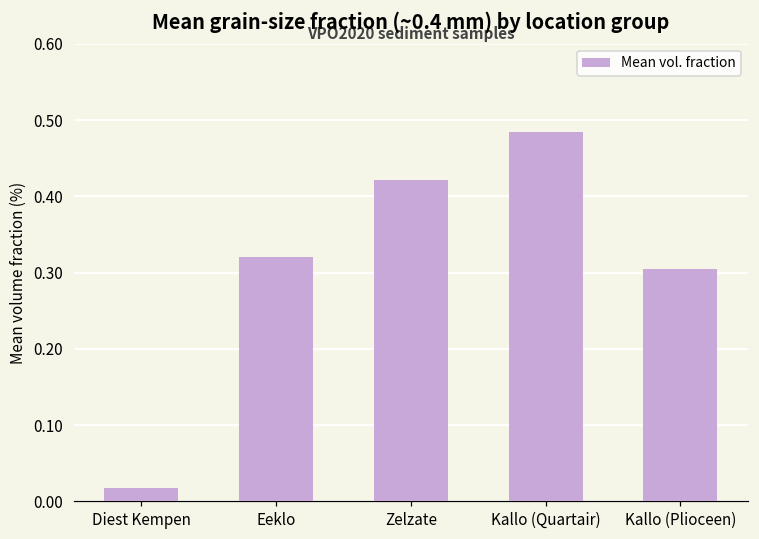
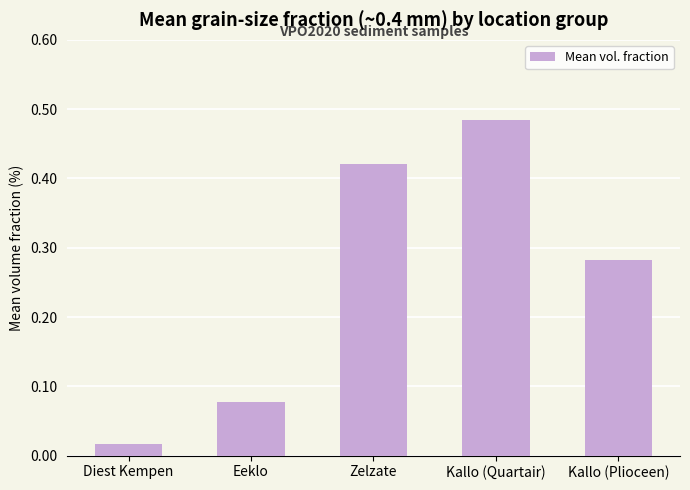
Eeklo: 0.32 -> 0.08
Kallo (Plioceen): 0.31 -> 0.28
